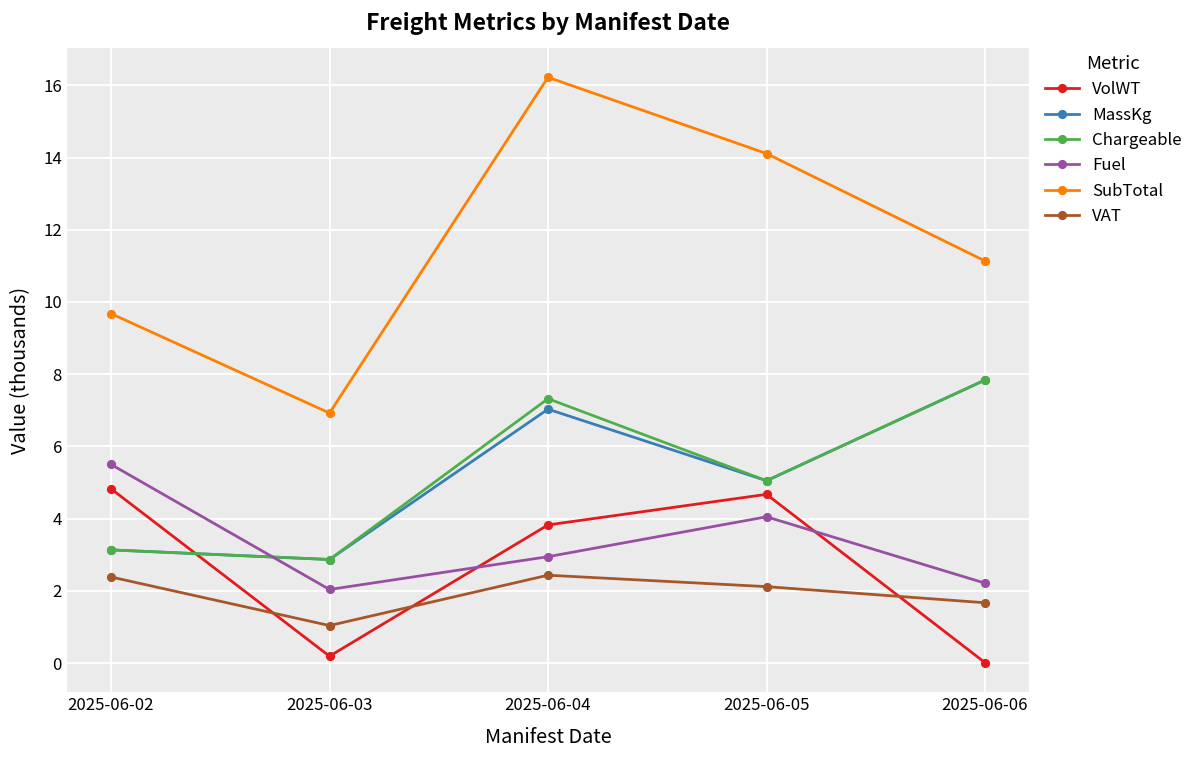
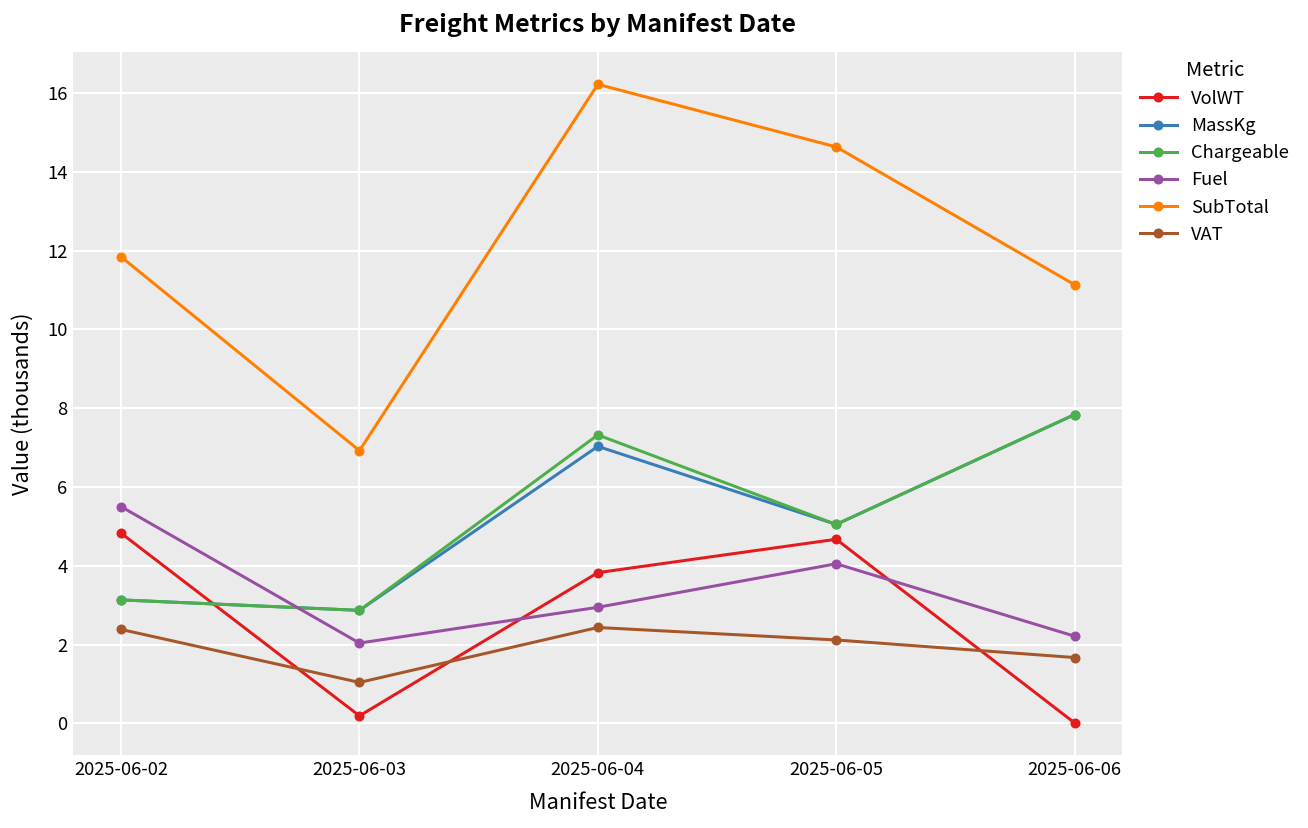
SubTotal, 2025-06-02: 9.7 -> 11.8
SubTotal, 2025-06-05: 14.1 -> 14.6
